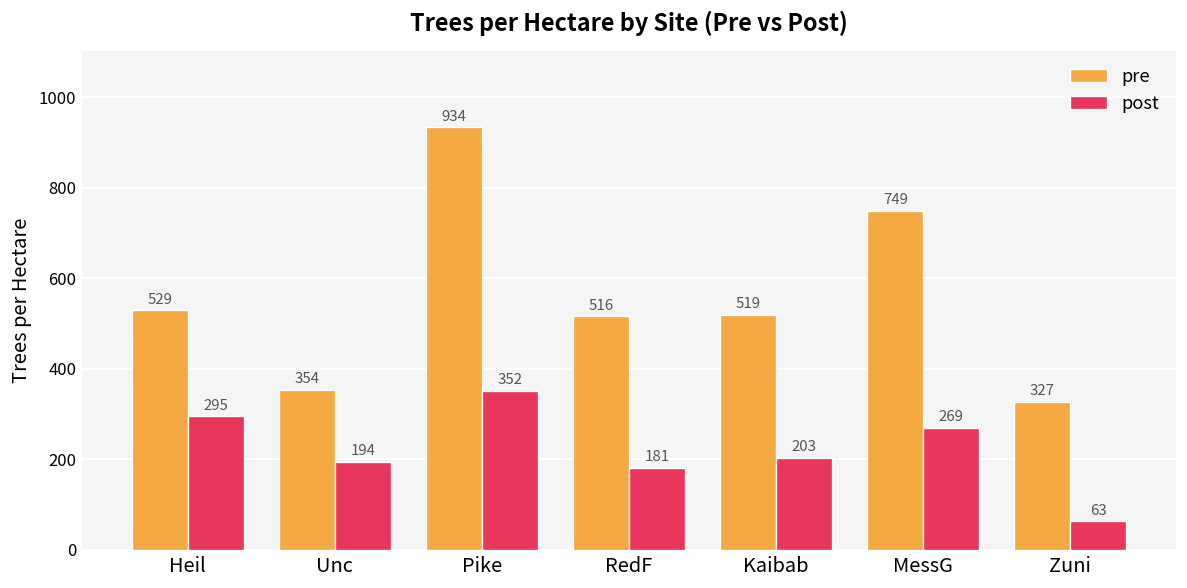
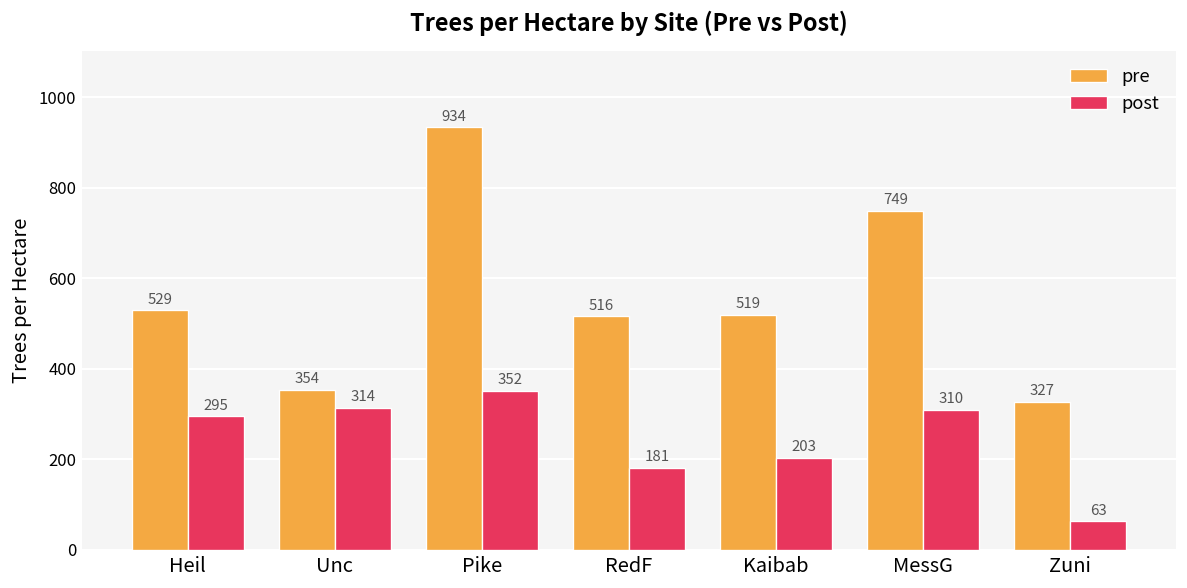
post, Unc: 194 -> 314
post, MessG: 269 -> 310
